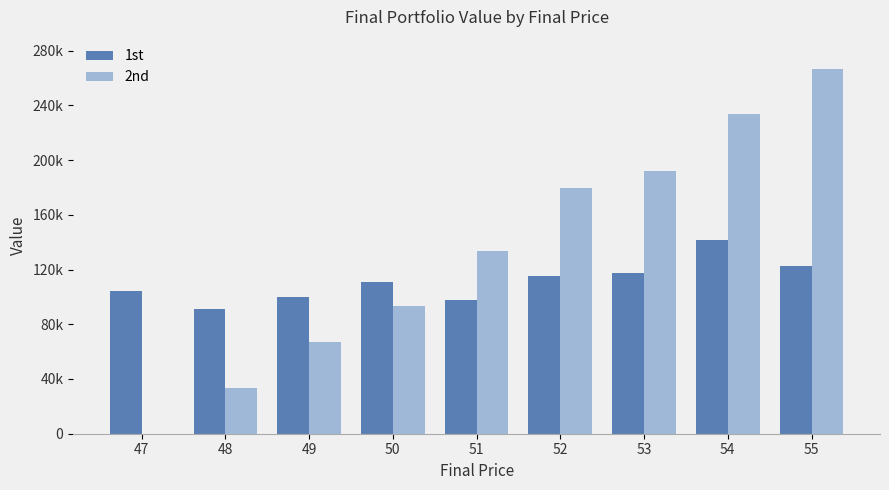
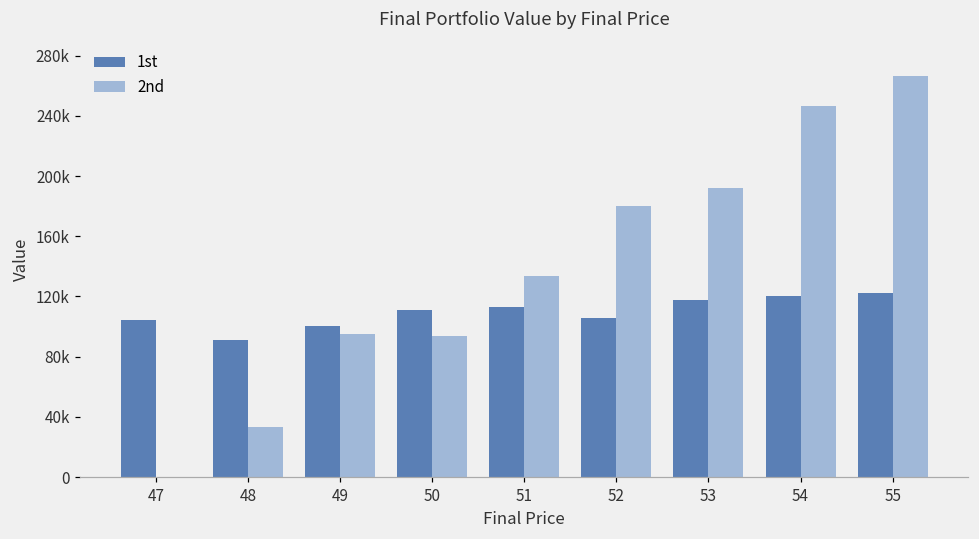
2nd, 49: 67000 -> 95000
1st, 51: 97000 -> 113000
1st, 52: 116000 -> 106000
1st, 54: 141000 -> 120000
2nd, 54: 233000 -> 246000
